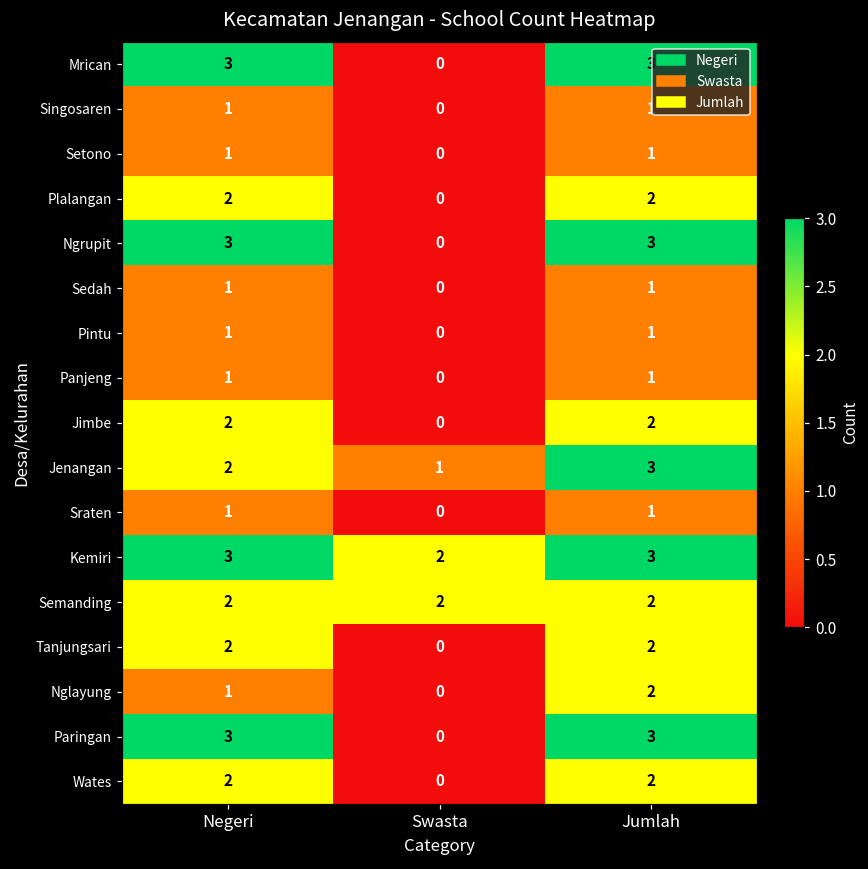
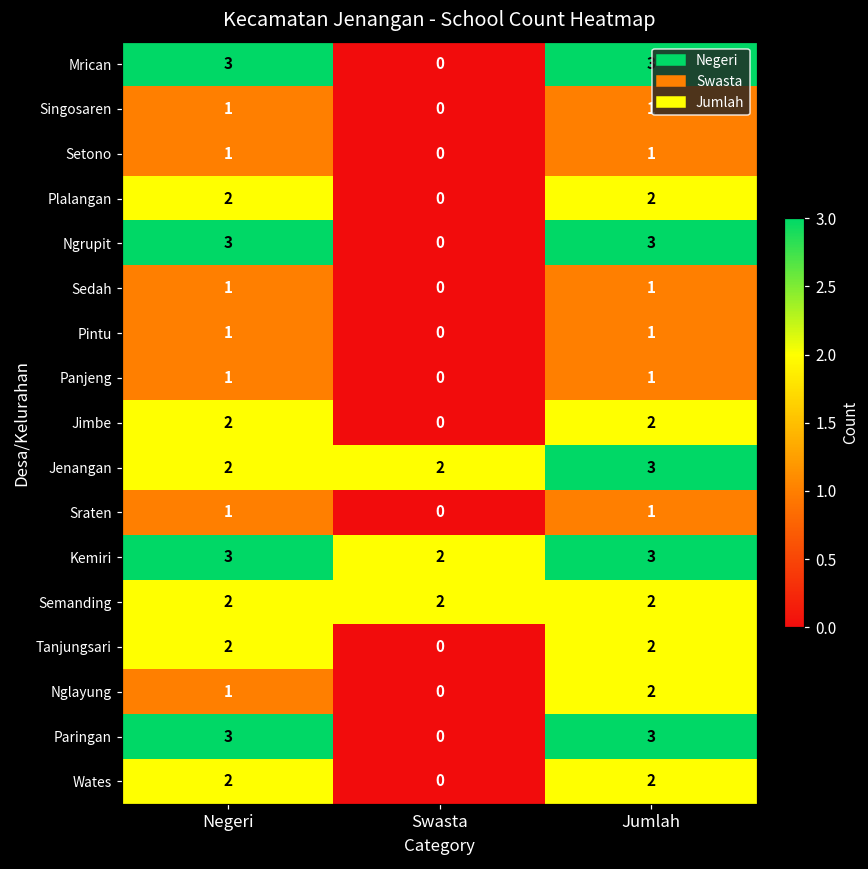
Jenangan, Swasta: 1 -> 2
